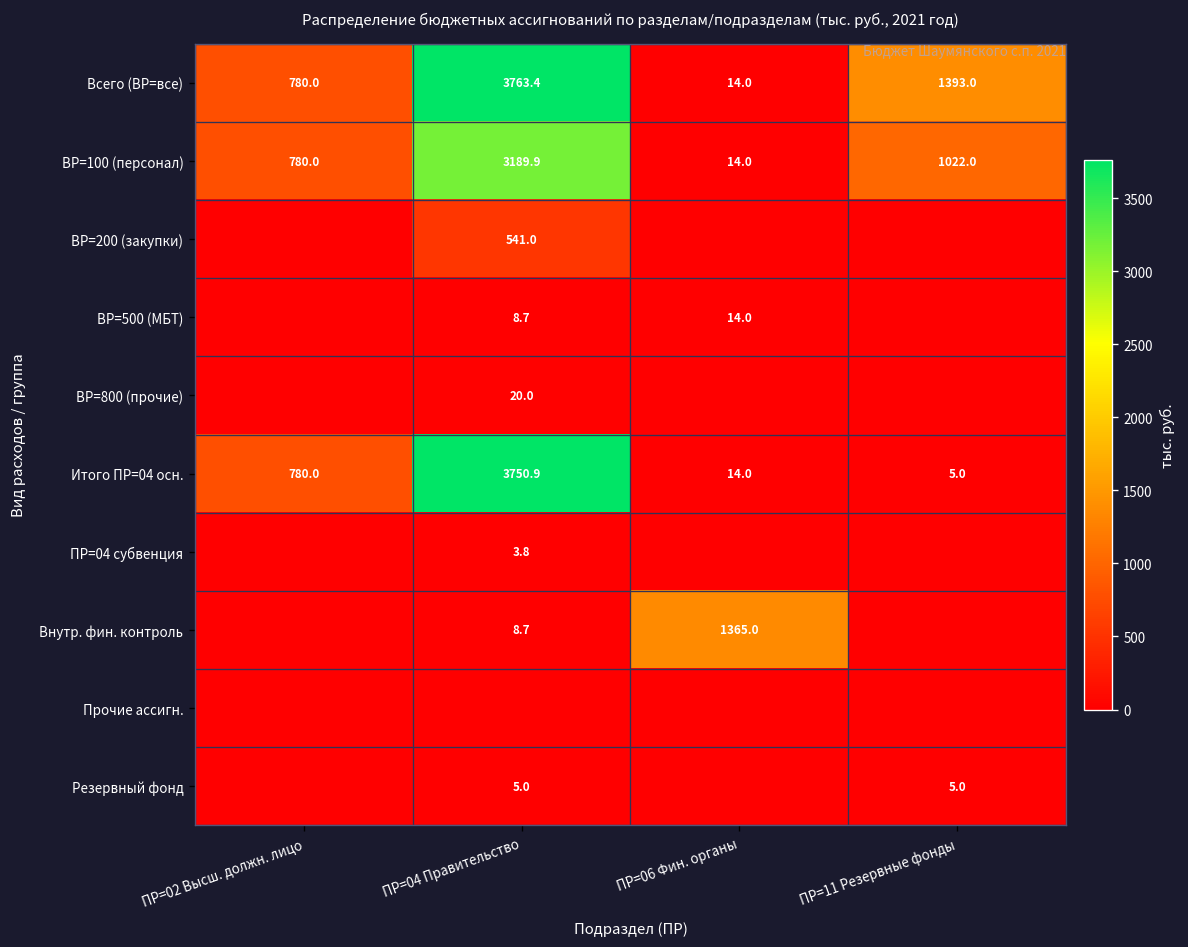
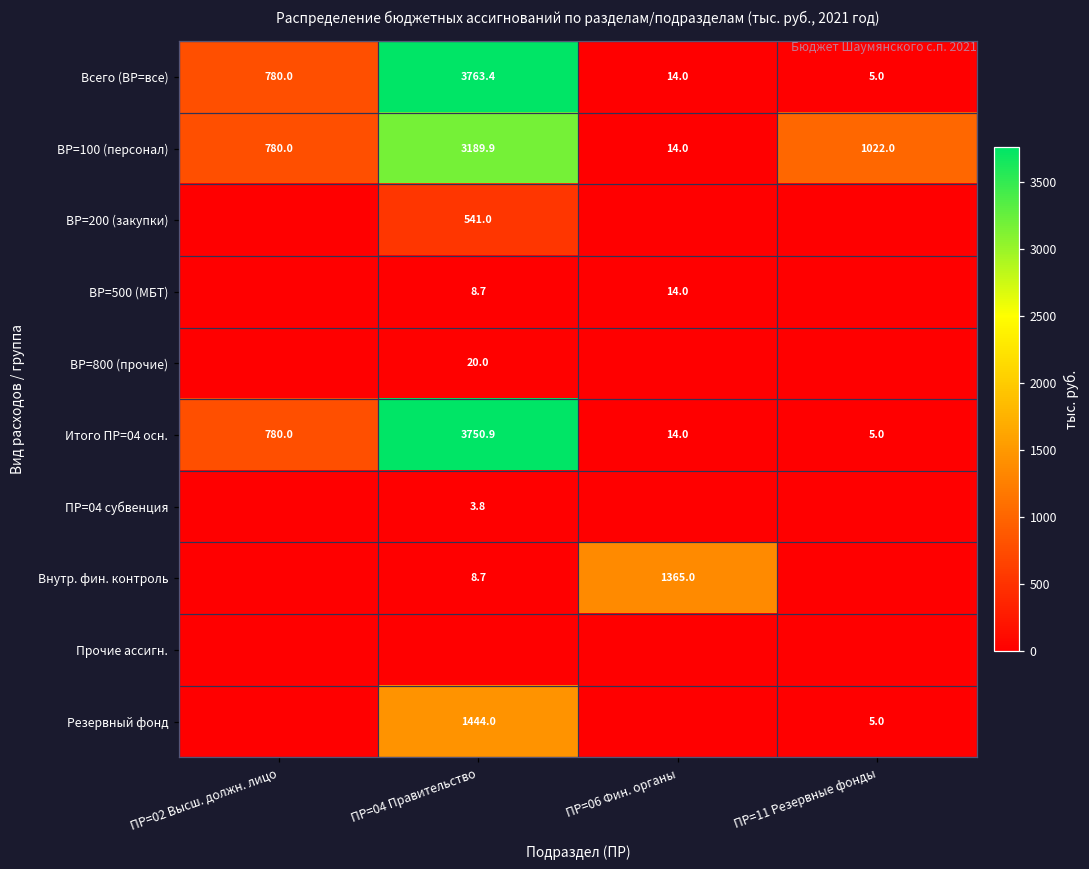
Всего (ВР=все), ПР=11 Резервные фонды: 1393.0 -> 5.0
Резервный фонд, ПР=04 Правительство: 5.0 -> 1444.0
